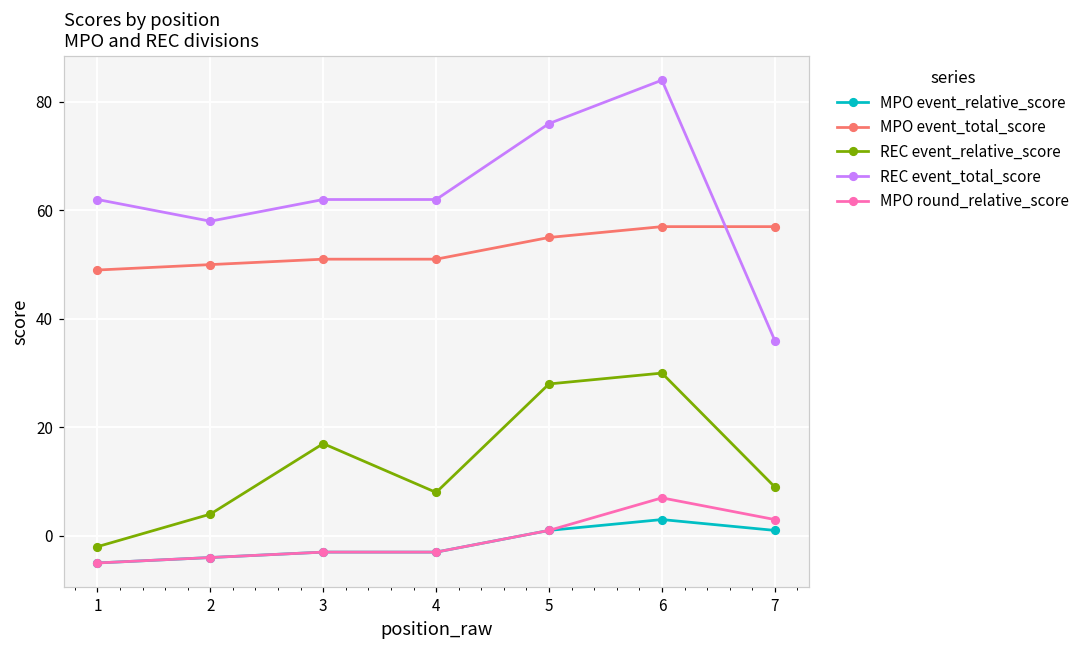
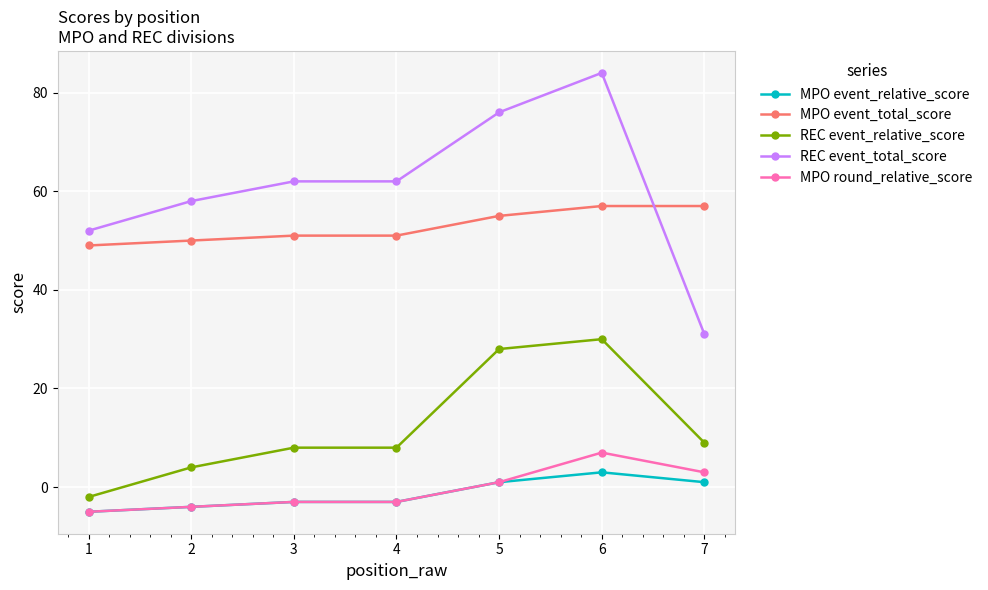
REC event_total_score, 1: 62 -> 52
REC event_relative_score, 3: 17 -> 8
REC event_total_score, 7: 36 -> 31
